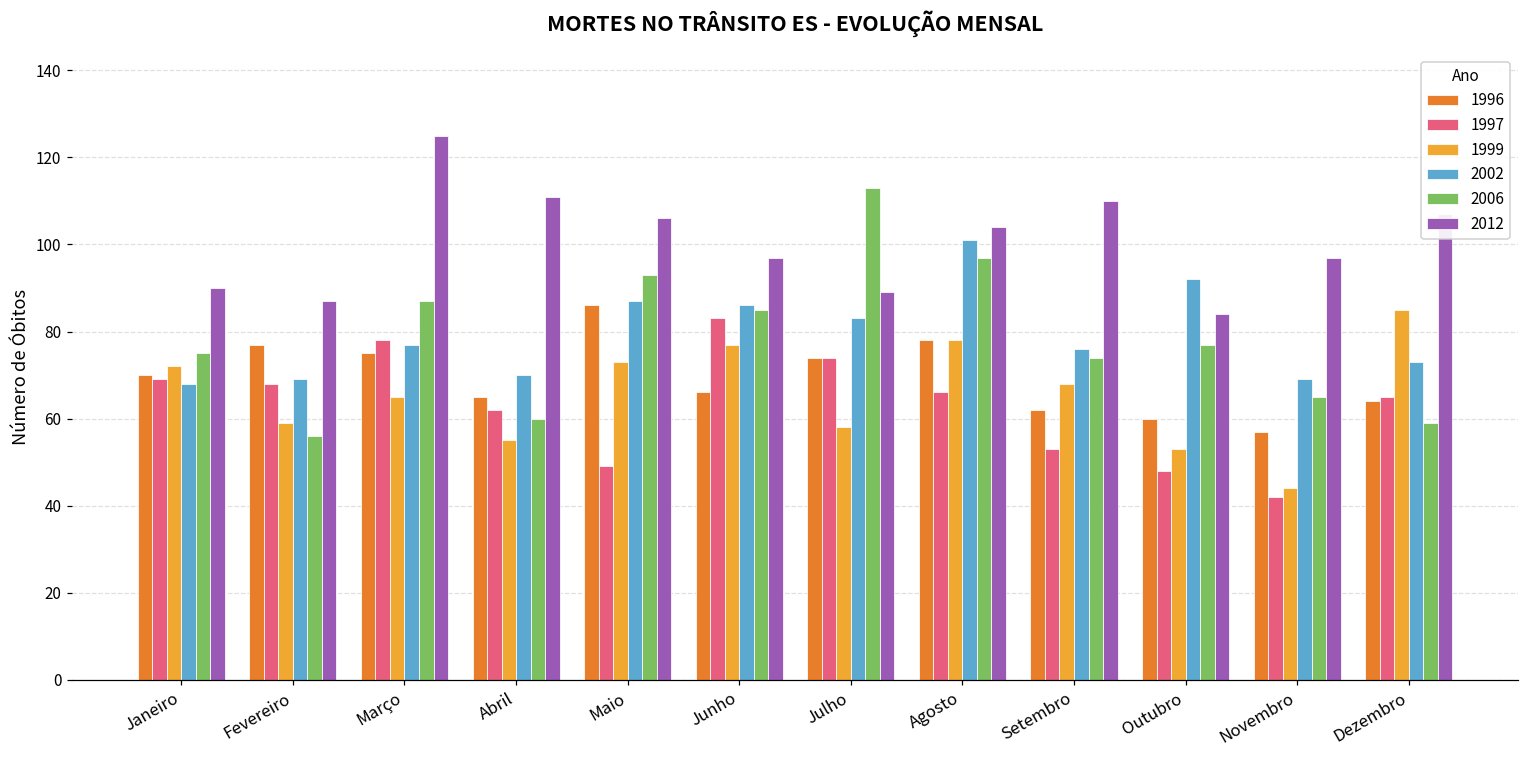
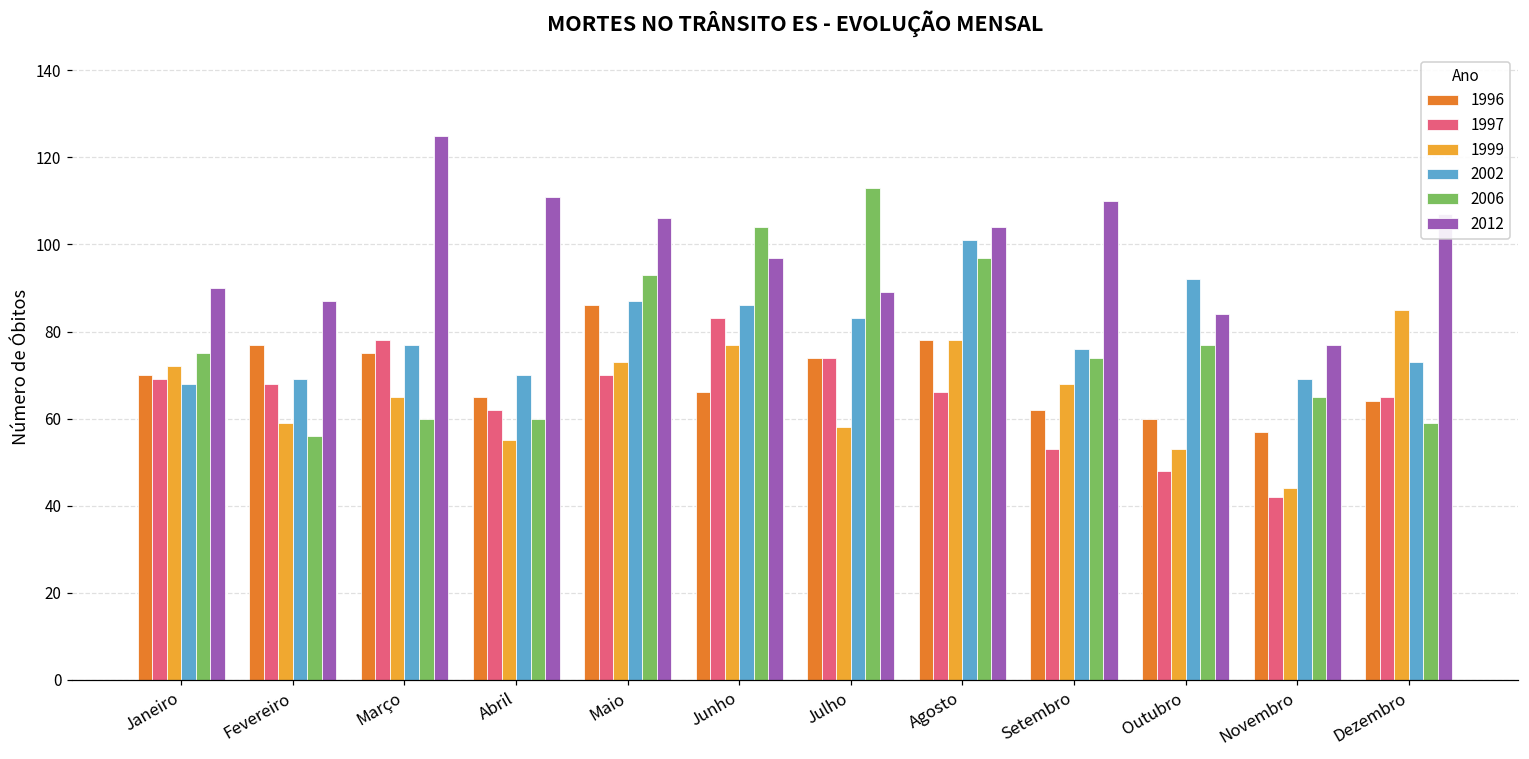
2006, Março: 87 -> 60
1997, Maio: 49 -> 70
2006, Junho: 85 -> 104
2012, Novembro: 97 -> 77
